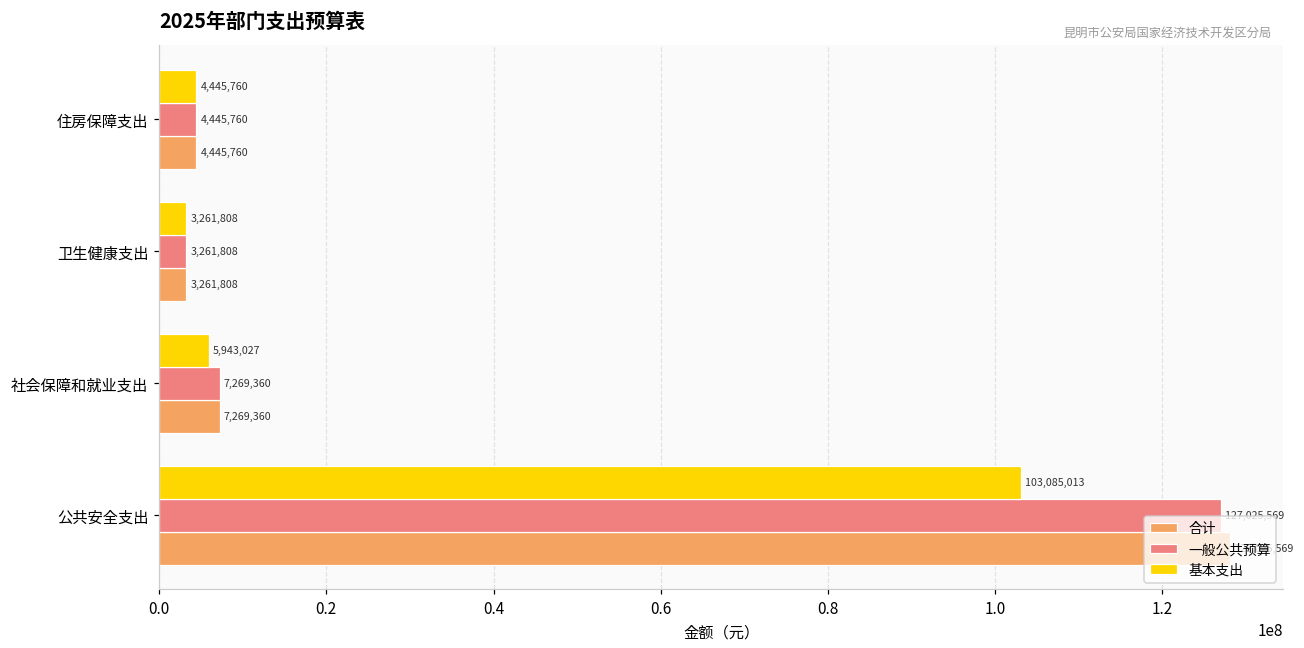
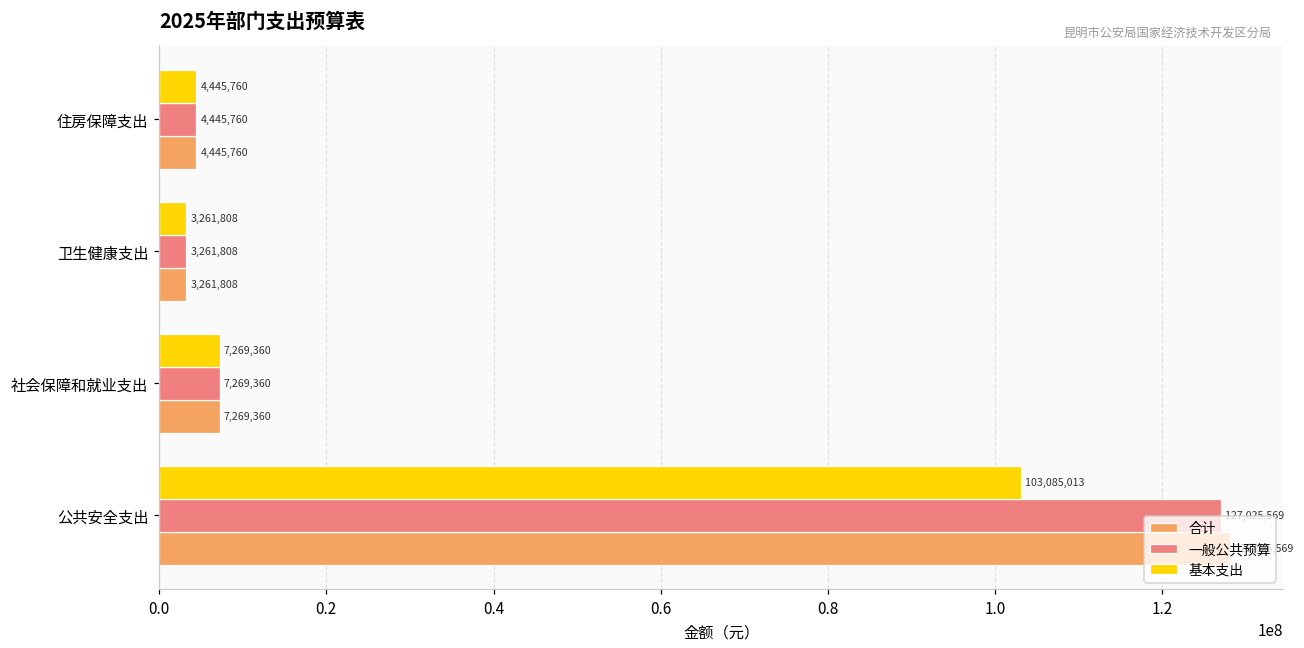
基本支出, 社会保障和就业支出: 5,943,027 -> 7,269,360
